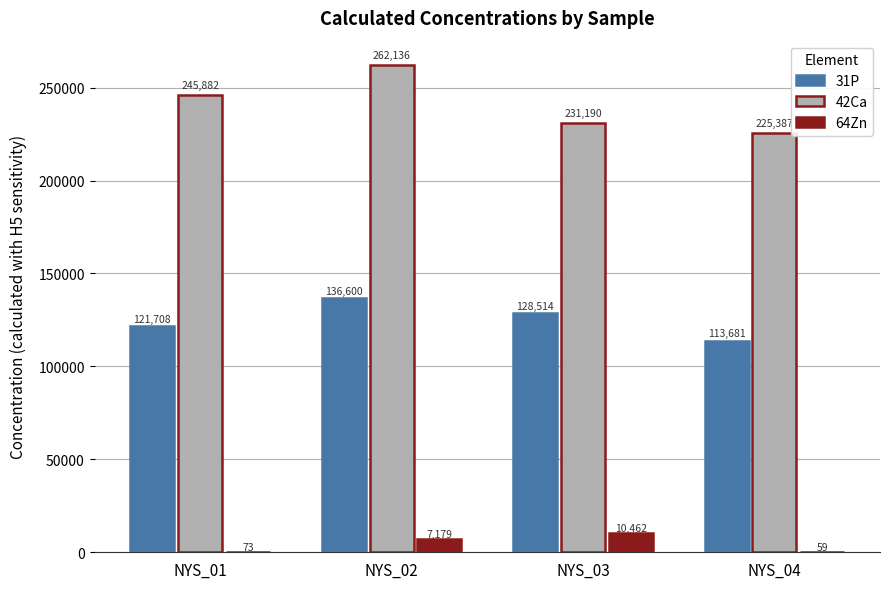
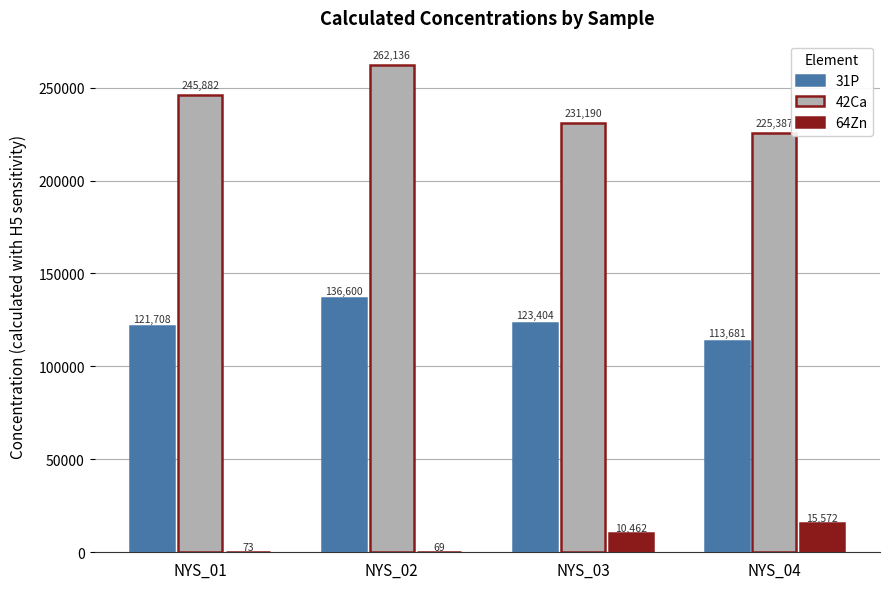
64Zn, NYS_02: 7,179 -> 69
31P, NYS_03: 128,514 -> 123,404
64Zn, NYS_04: 59 -> 15,572
